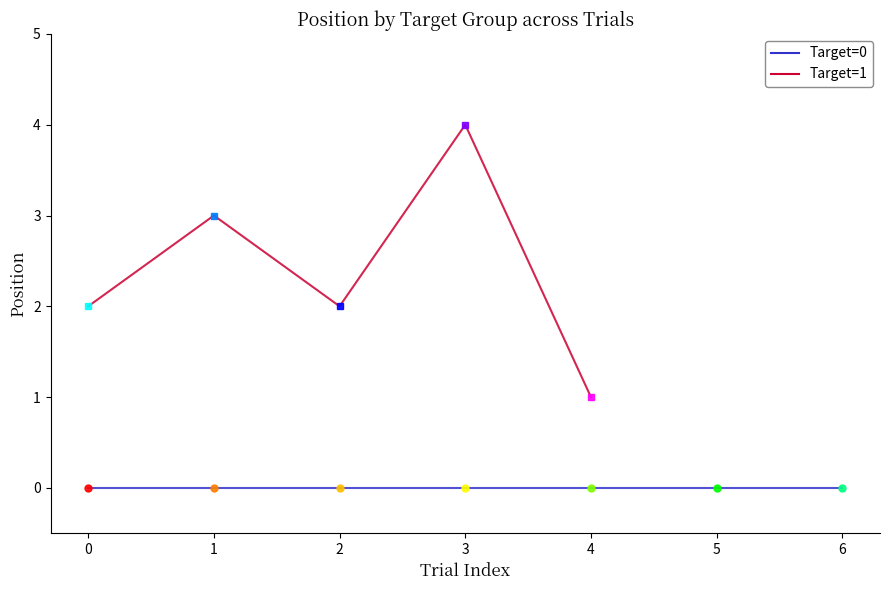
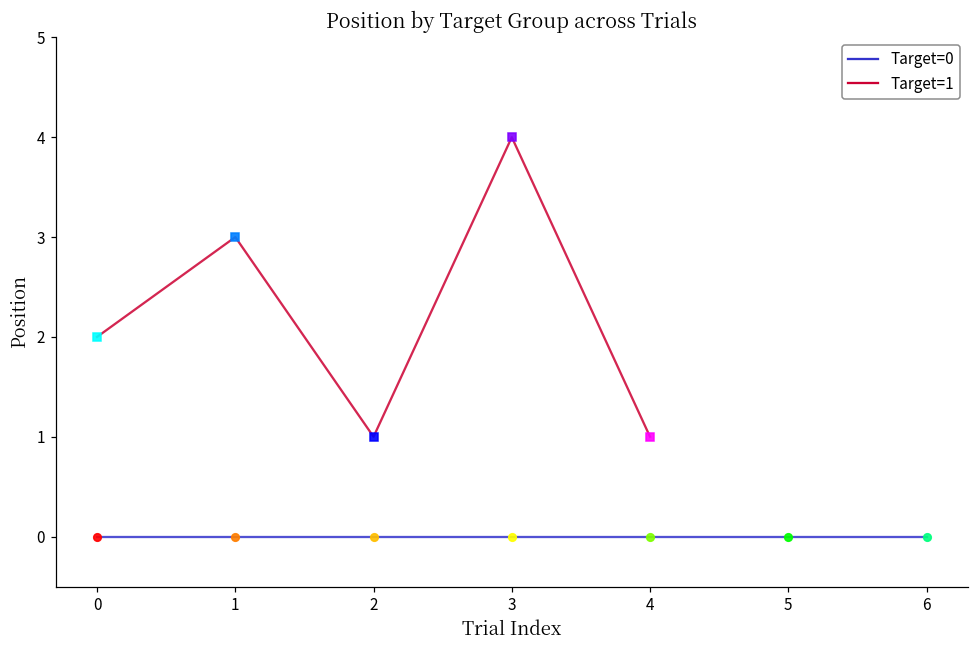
Target=1, 2: 2 -> 1
